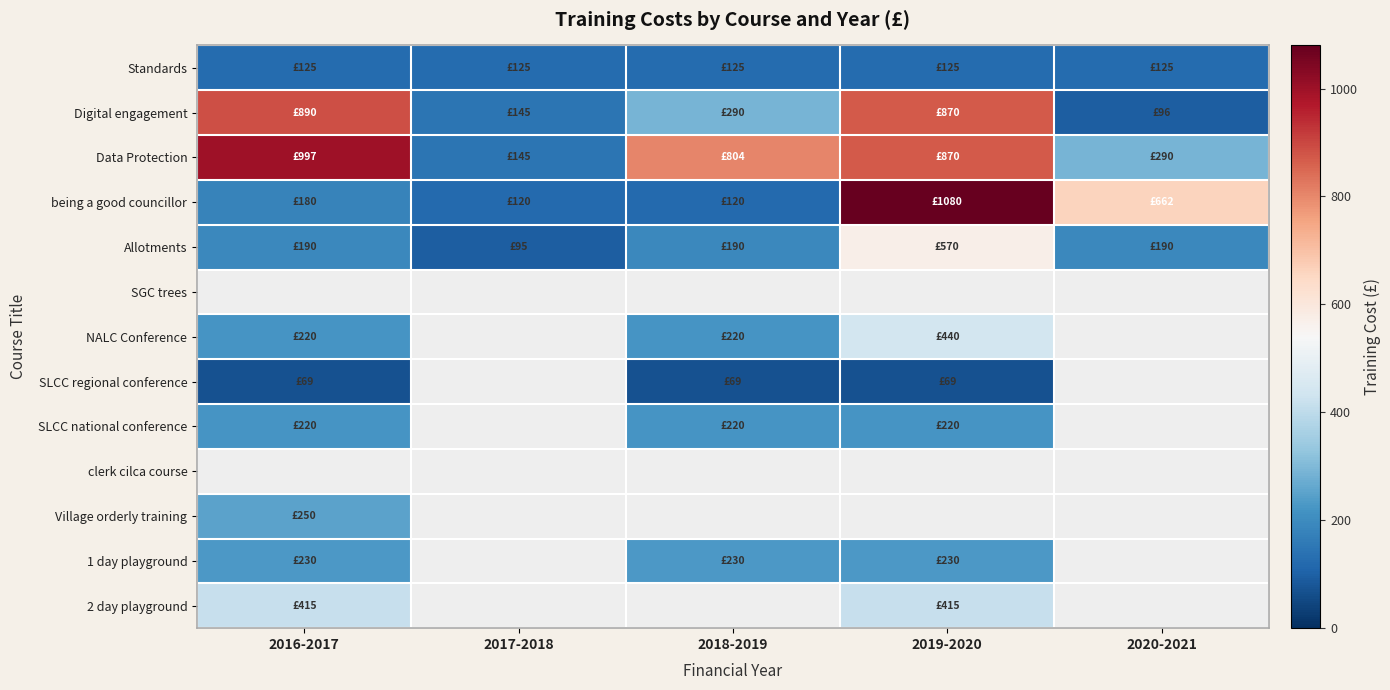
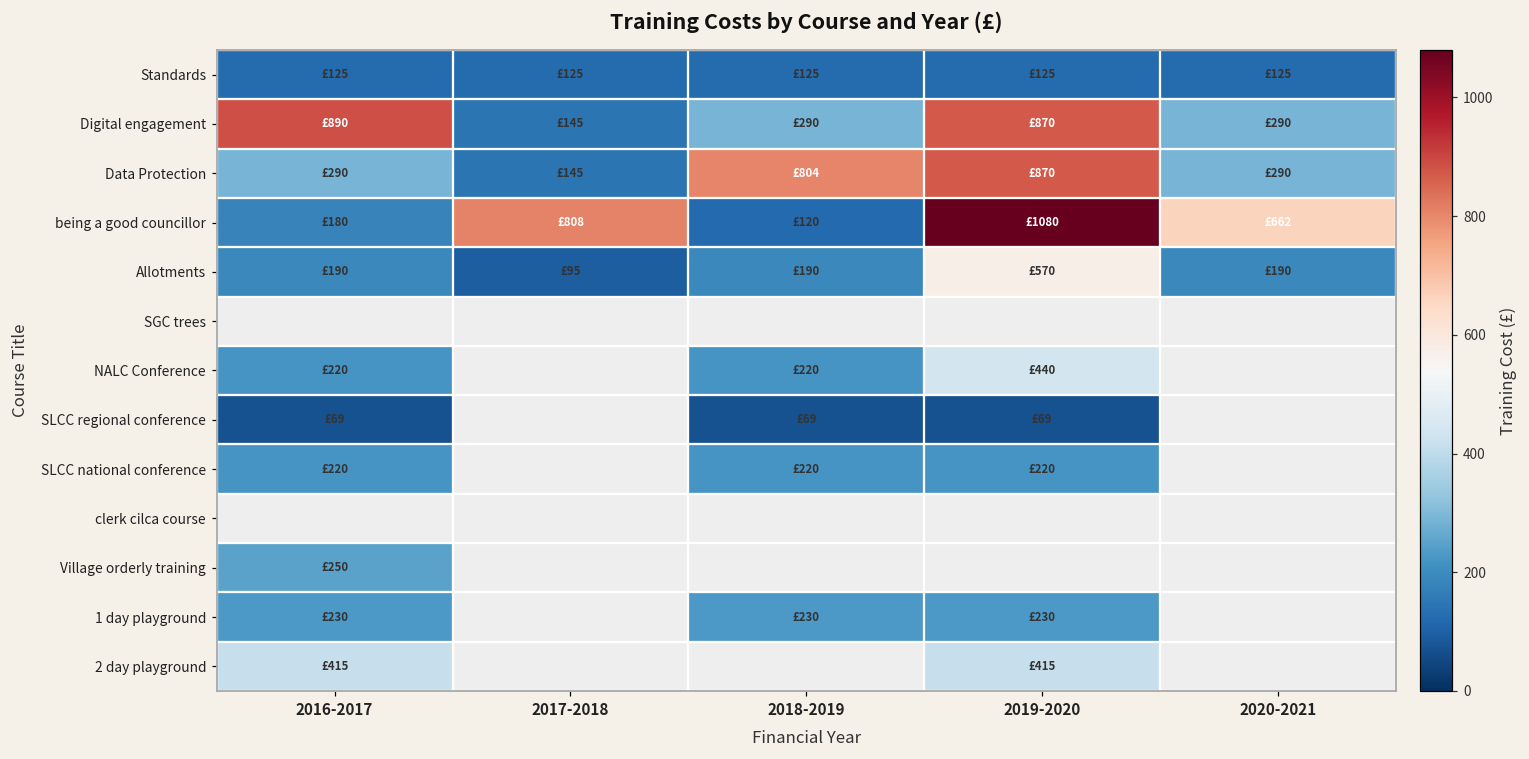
Digital engagement, 2020-2021: £96 -> £290
Data Protection, 2016-2017: £997 -> £290
being a good councillor, 2017-2018: £120 -> £808
